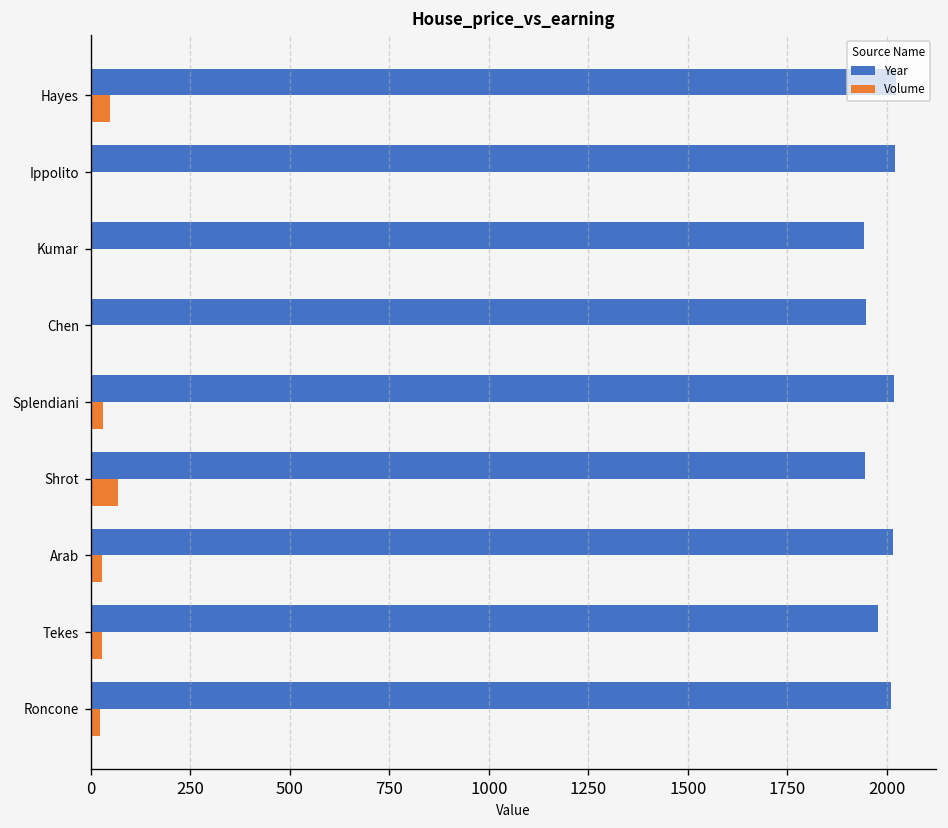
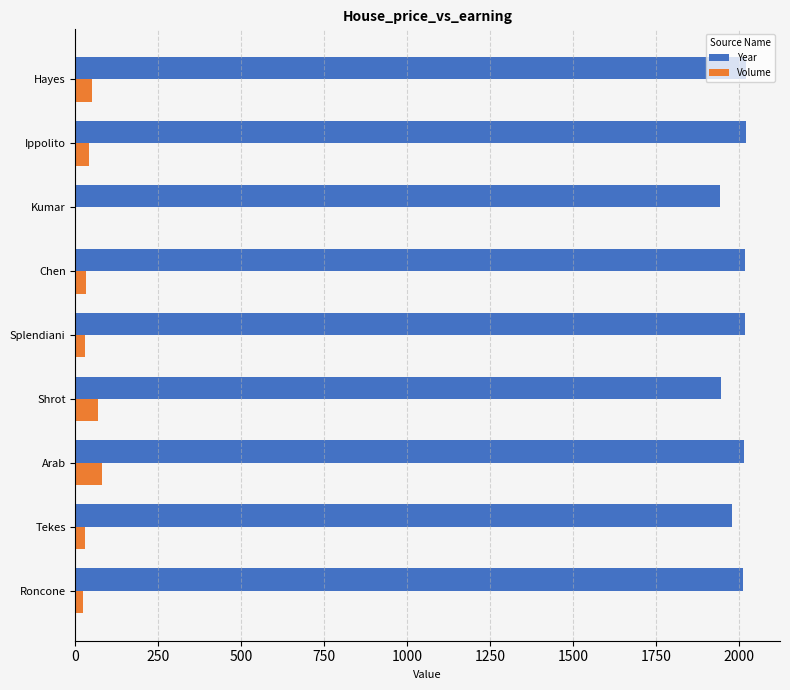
Volume, Ippolito: 0 -> 40
Year, Chen: 1950 -> 2020
Volume, Chen: 0 -> 30
Volume, Arab: 30 -> 80
